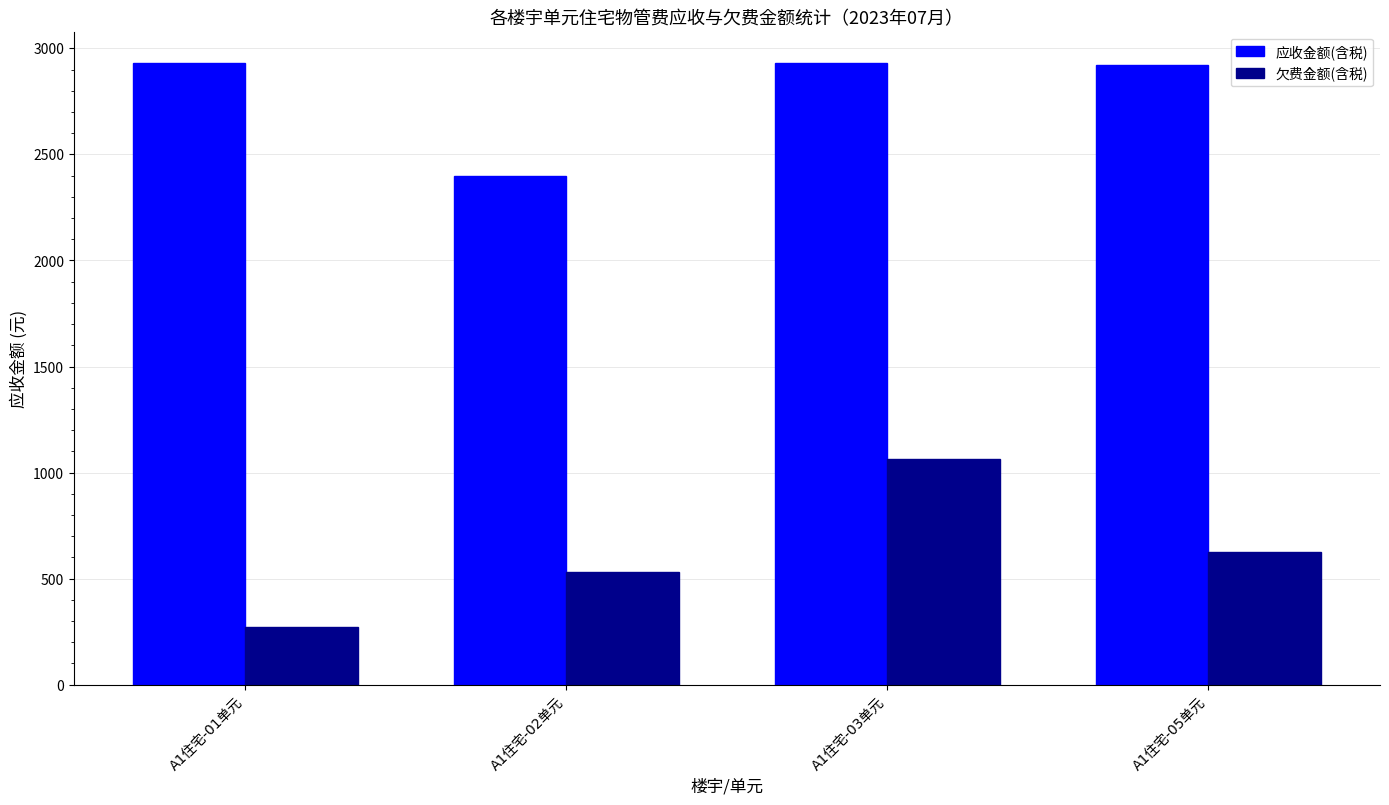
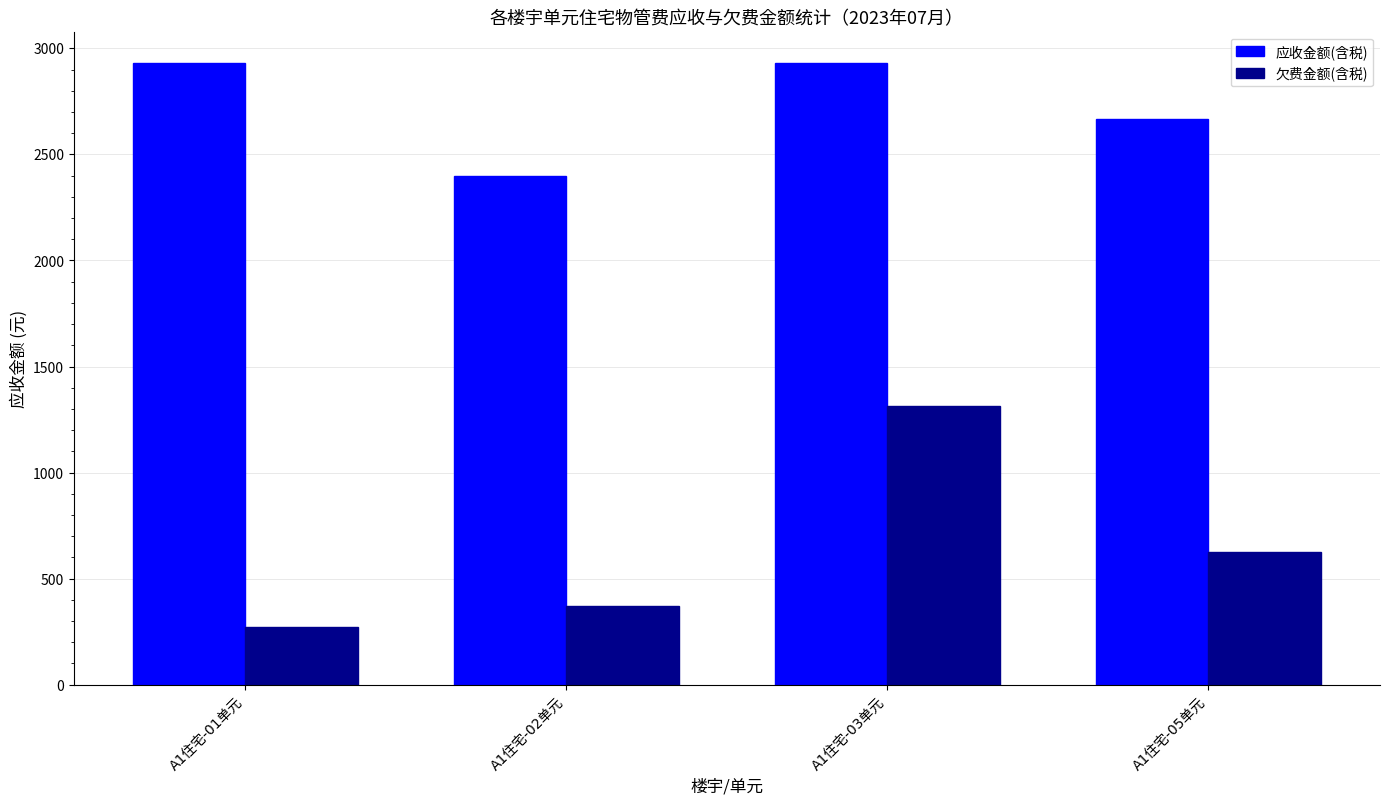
欠费金额(含税), A1住宅-02单元: 530 -> 370
欠费金额(含税), A1住宅-03单元: 1070 -> 1310
应收金额(含税), A1住宅-05单元: 2920 -> 2670
